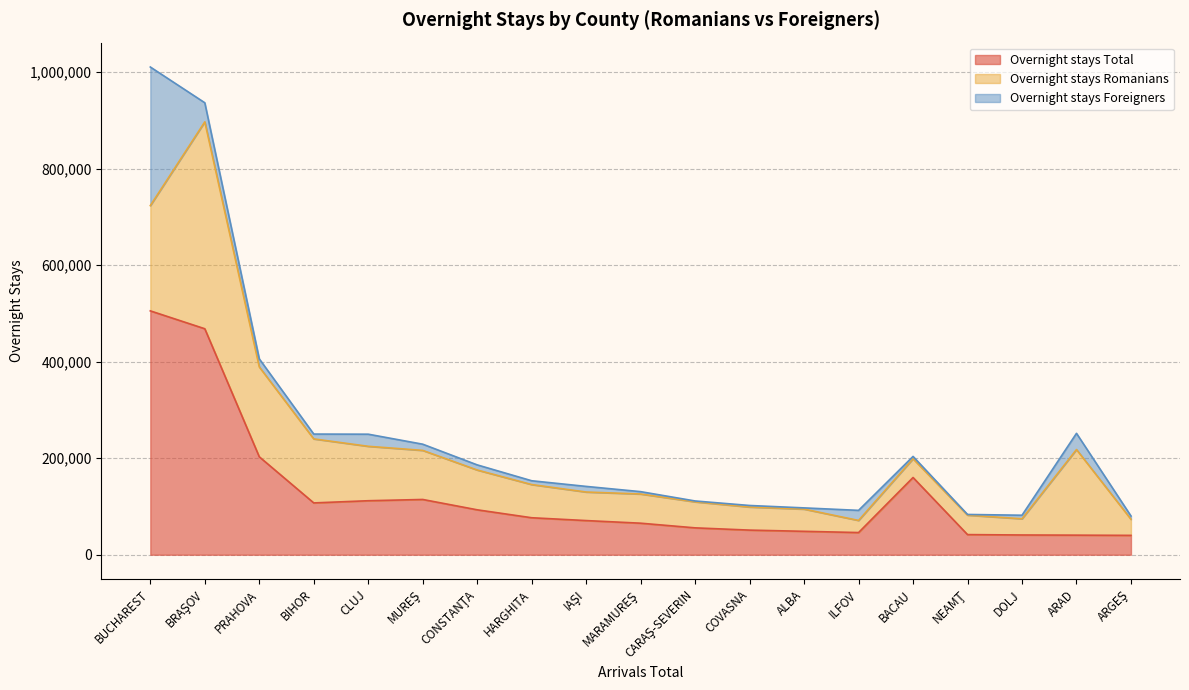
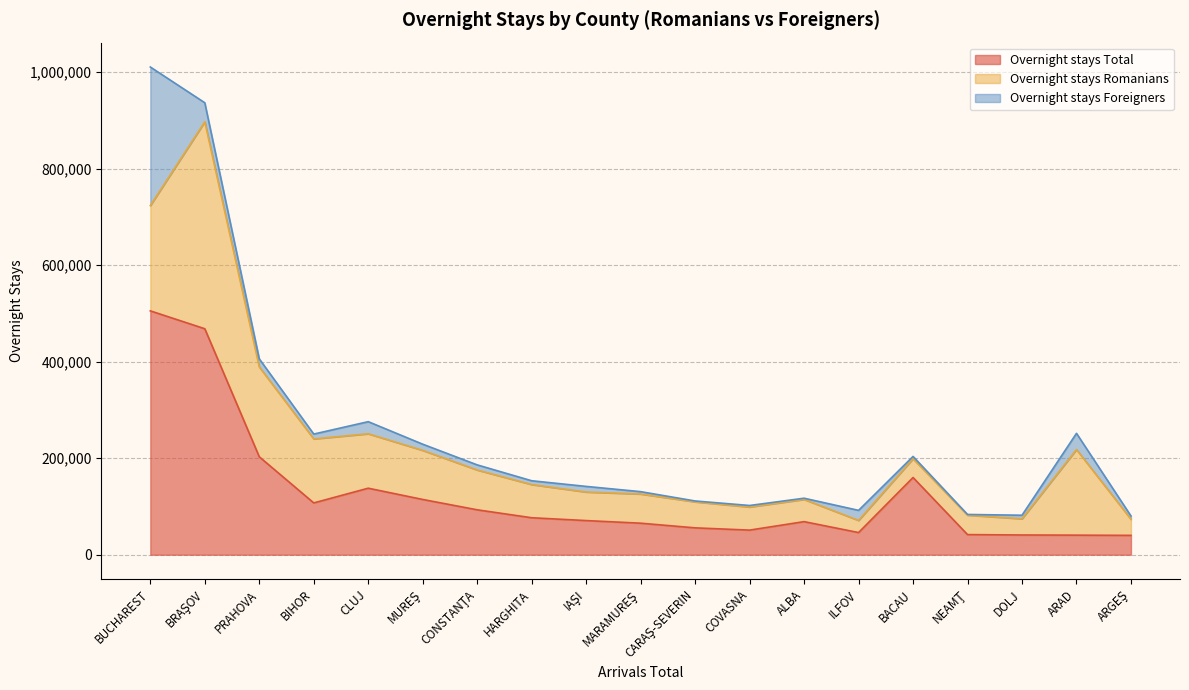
Overnight stays Total, CLUJ: 110,000 -> 140,000
Overnight stays Total, ALBA: 50,000 -> 70,000
